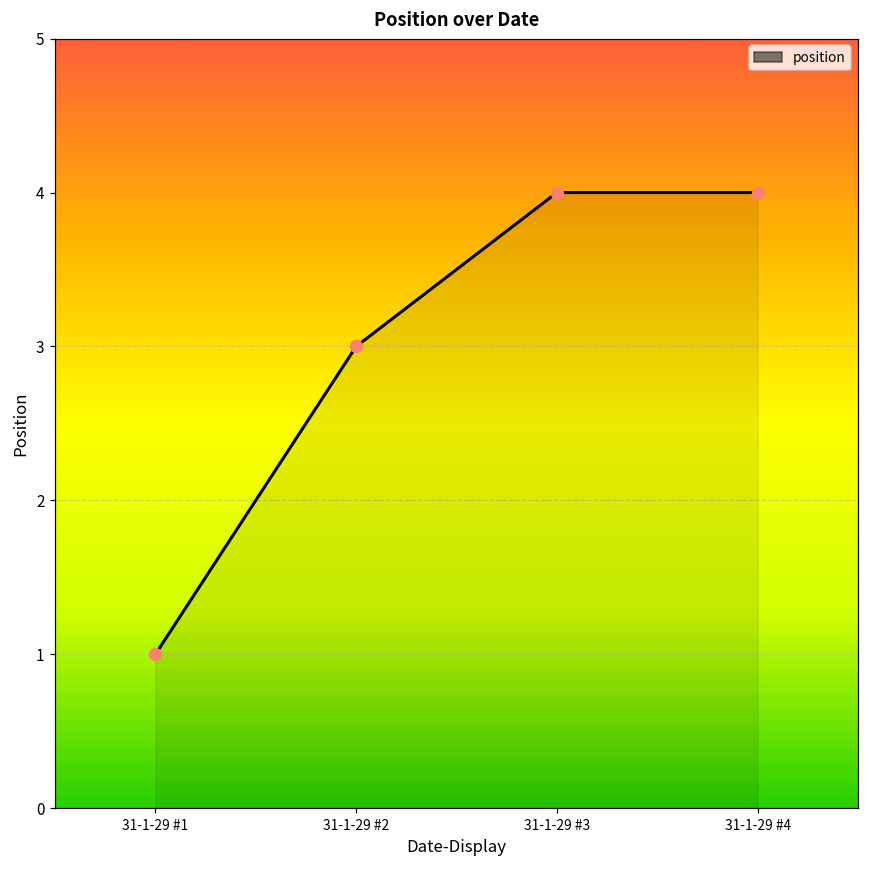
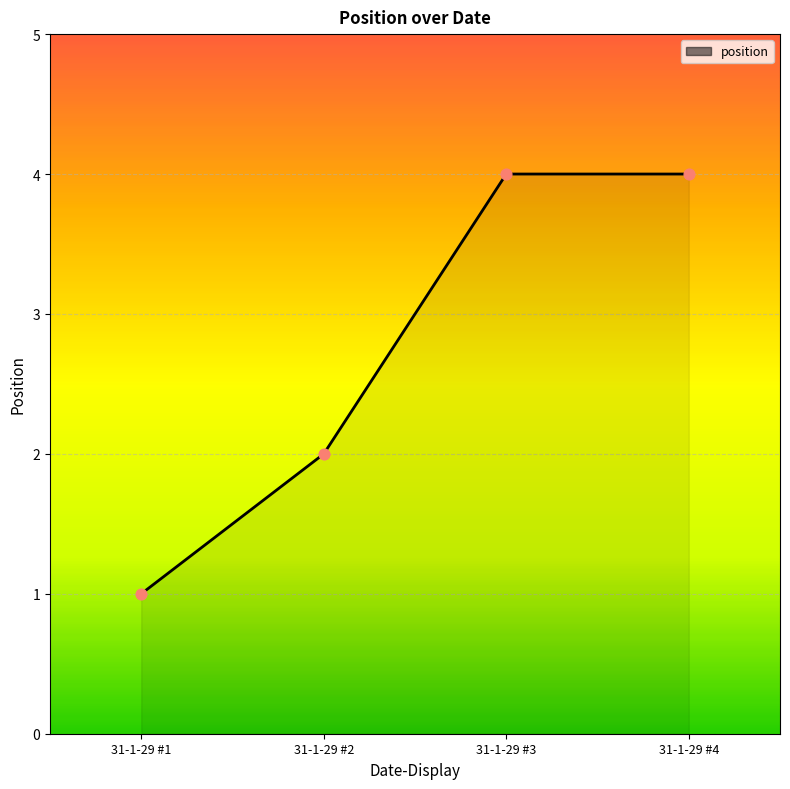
31-1-29 #2: 3 -> 2
